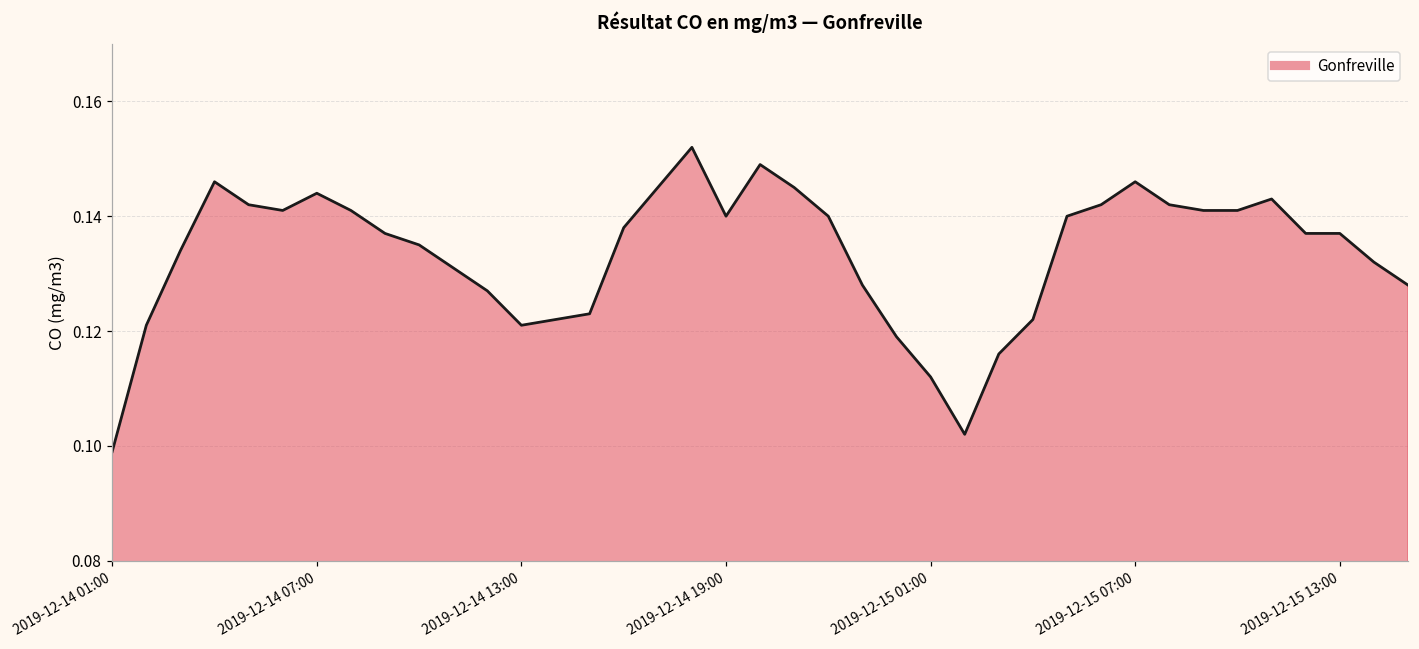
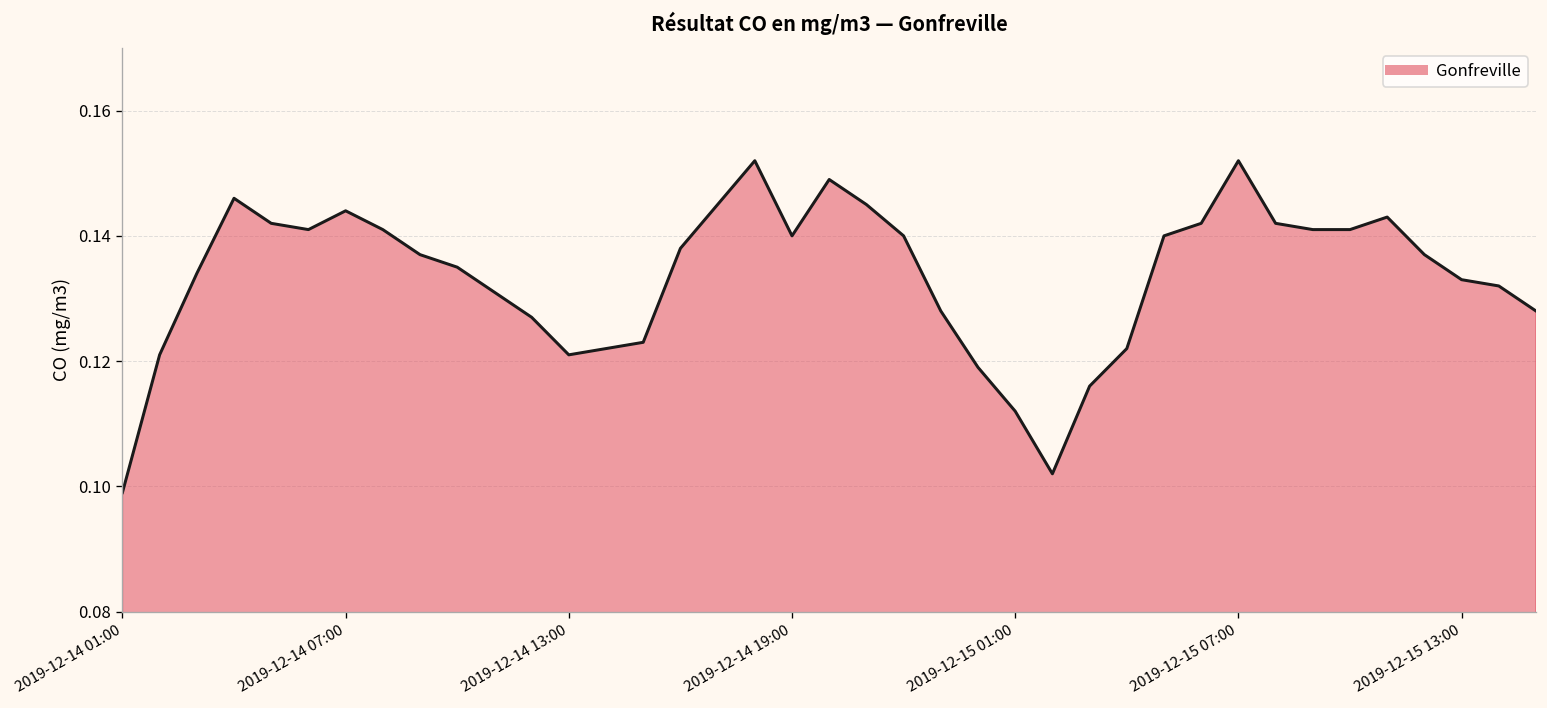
2019-12-15 07:00: 0.146 -> 0.152
2019-12-15 13:00: 0.137 -> 0.133
